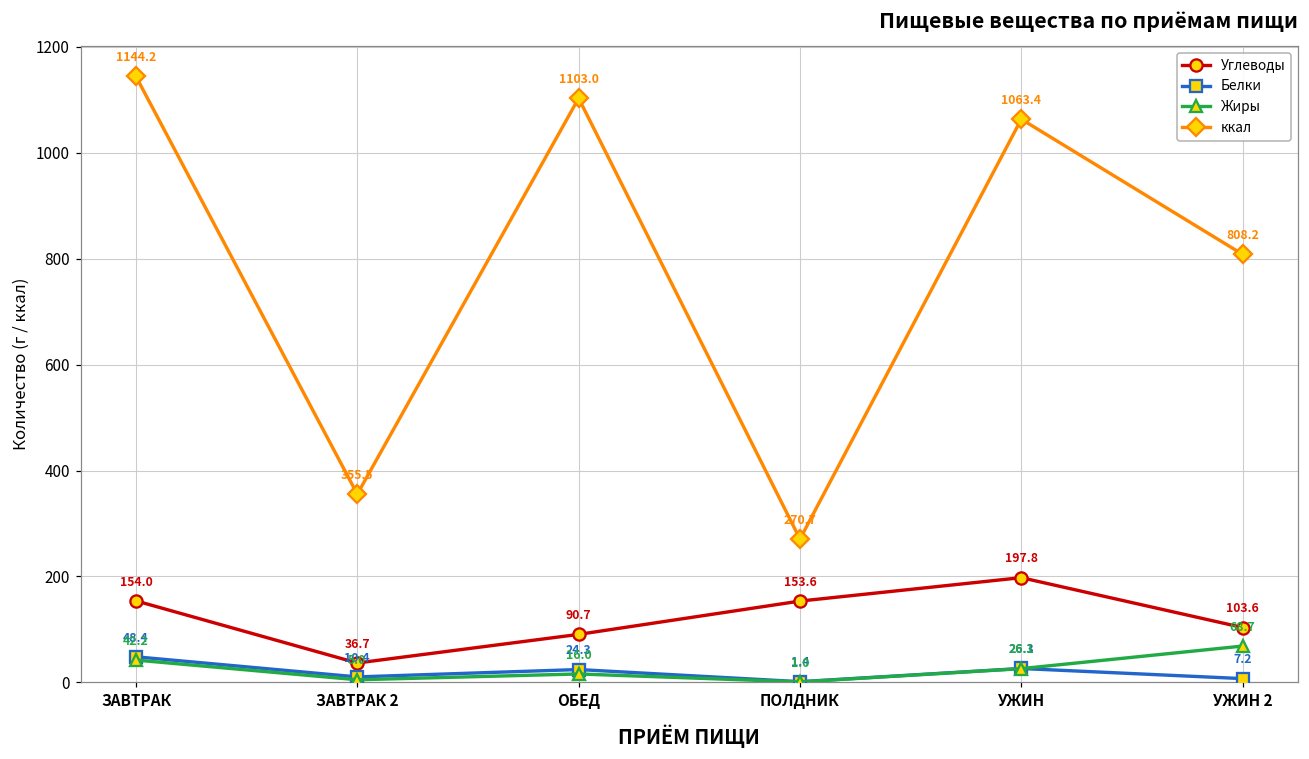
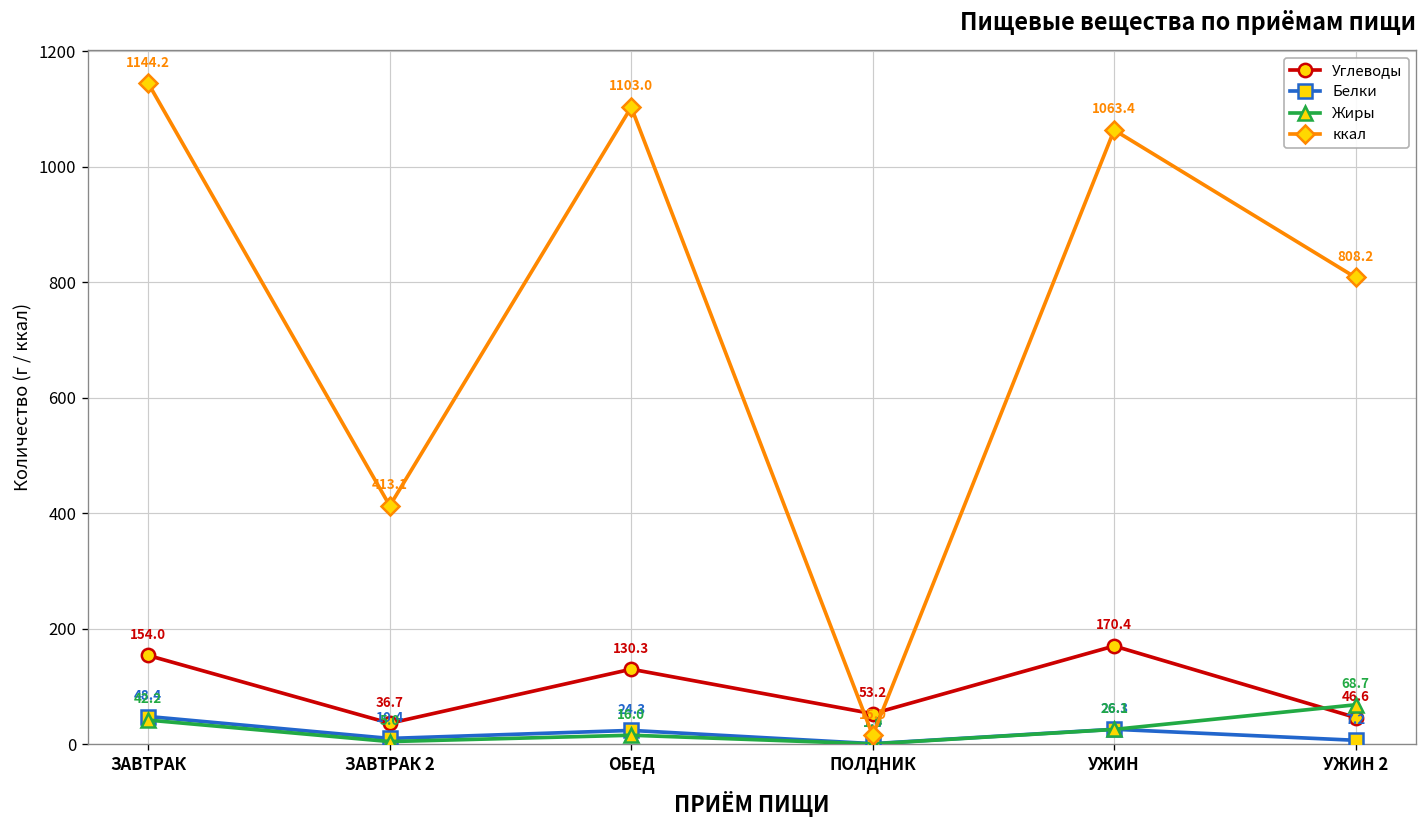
ккал, ЗАВТРАК 2: 355.5 -> 413.1
Углеводы, ОБЕД: 90.7 -> 130.3
Углеводы, ПОЛДНИК: 153.6 -> 53.2
ккал, ПОЛДНИК: 270.7 -> 15.9
Углеводы, УЖИН: 197.8 -> 170.4
Углеводы, УЖИН 2: 103.6 -> 46.6
